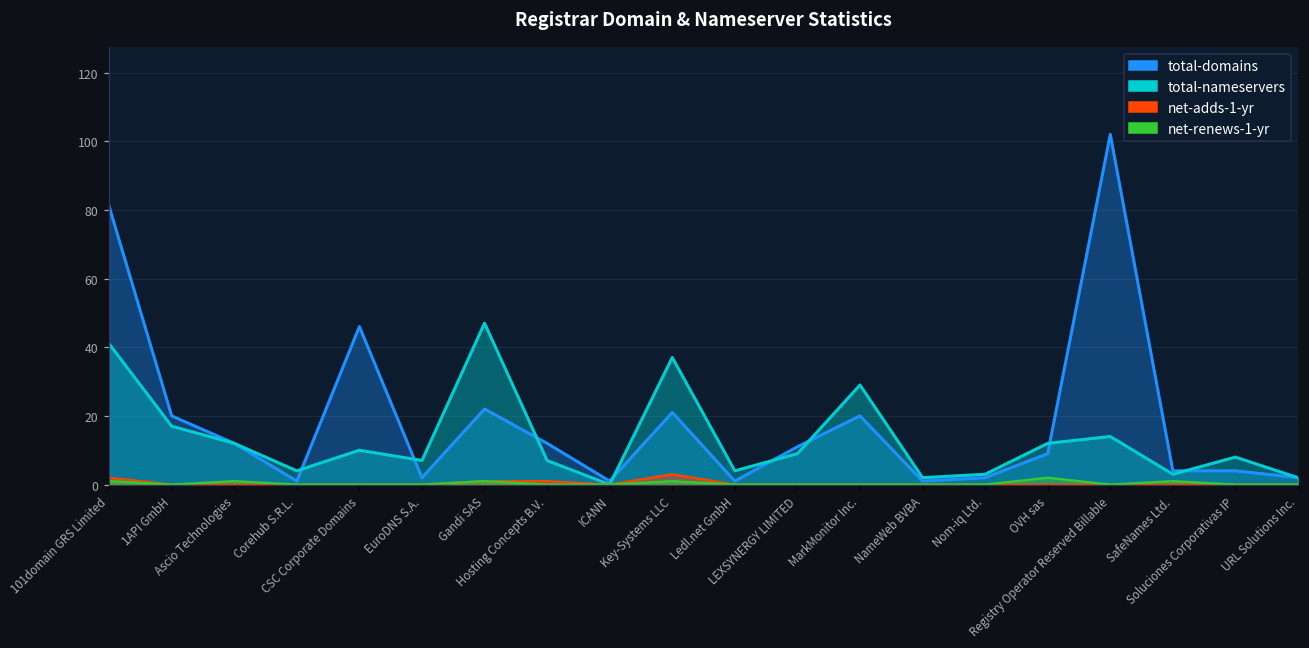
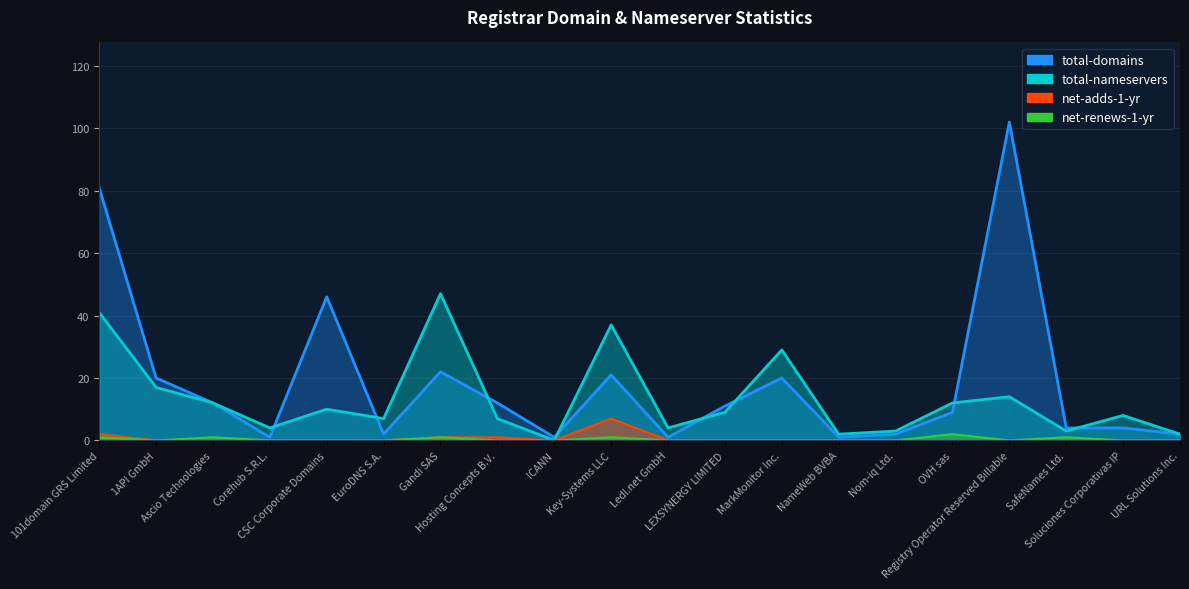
net-adds-1-yr, Key-Systems LLC: 3 -> 7
